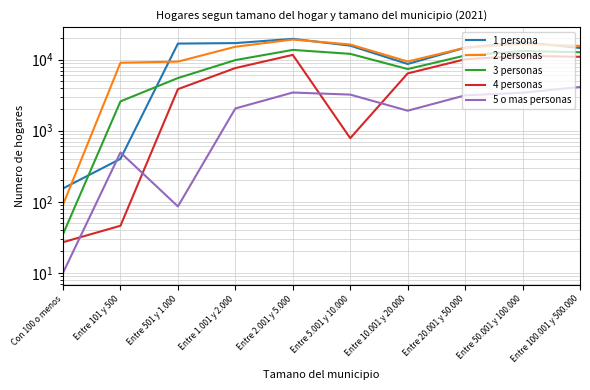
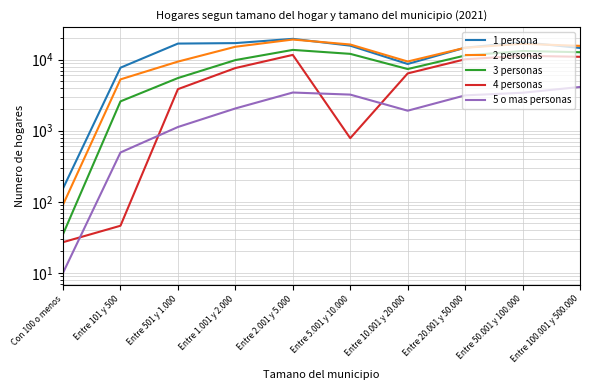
1 persona, Entre 101 y 500: 400 -> 8000
2 personas, Entre 101 y 500: 9000 -> 5000
5 o mas personas, Entre 501 y 1.000: 90 -> 1100
